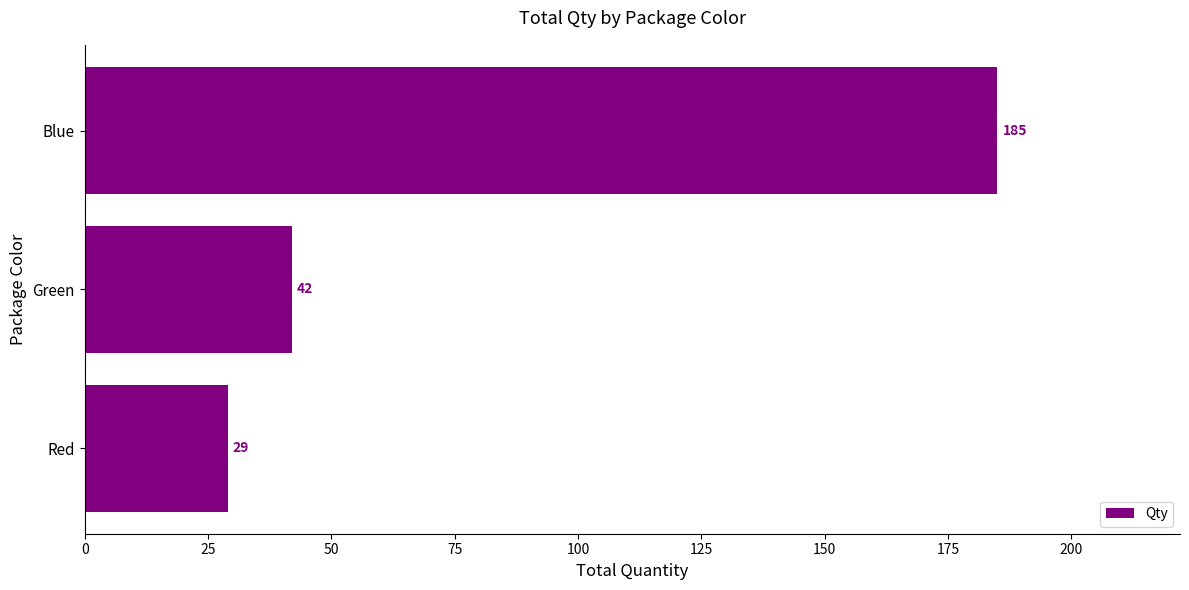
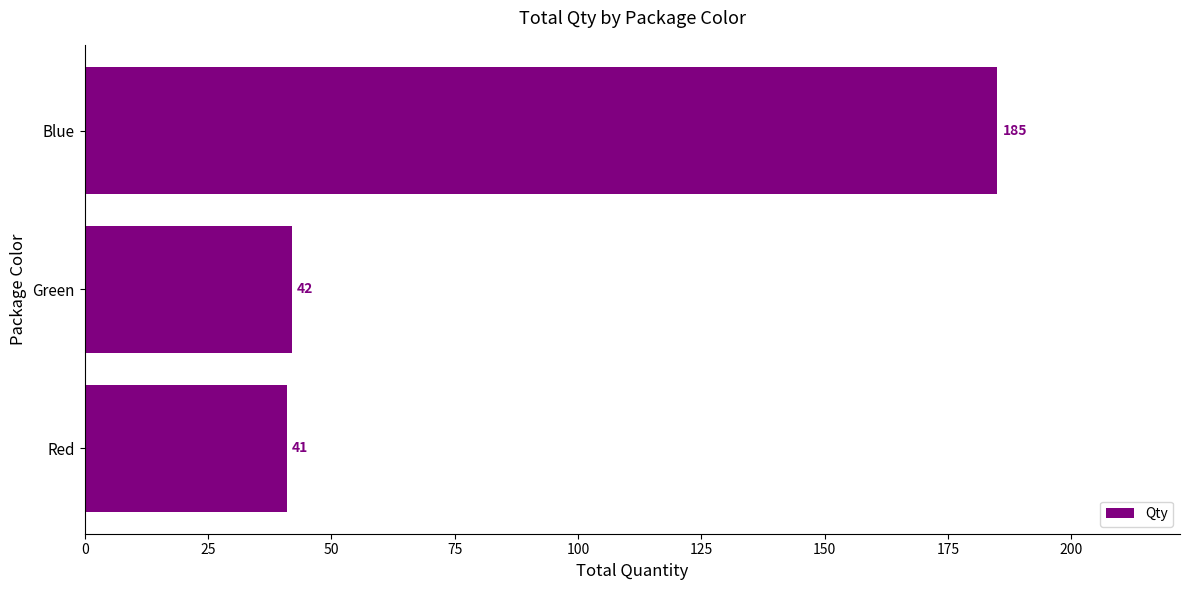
Red: 29 -> 41
